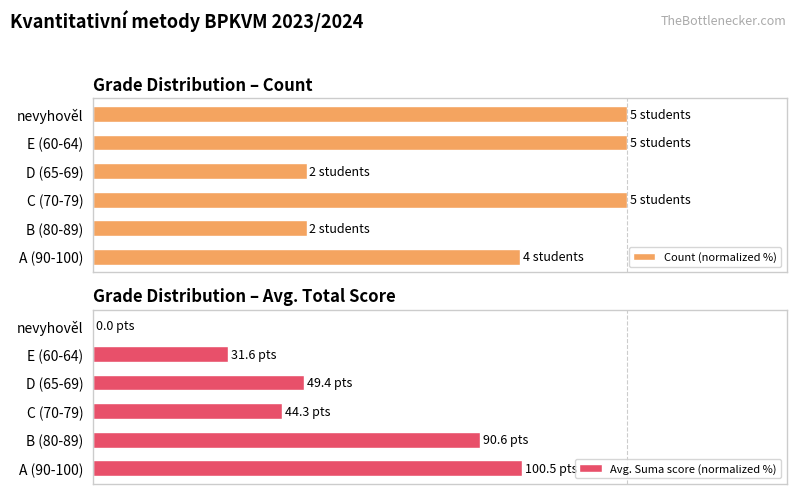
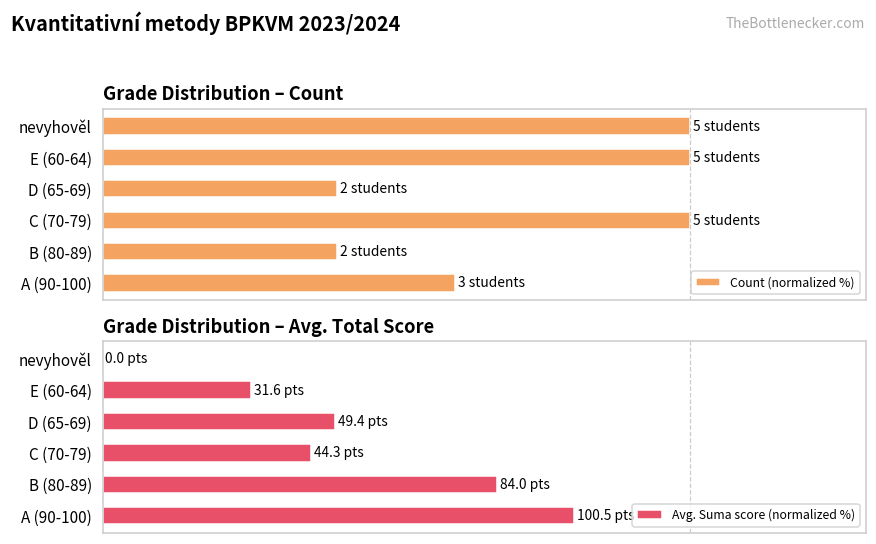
Grade Distribution – Count, A (90-100): 4 -> 3
Grade Distribution – Avg. Total Score, B (80-89): 90.6 -> 84.0
